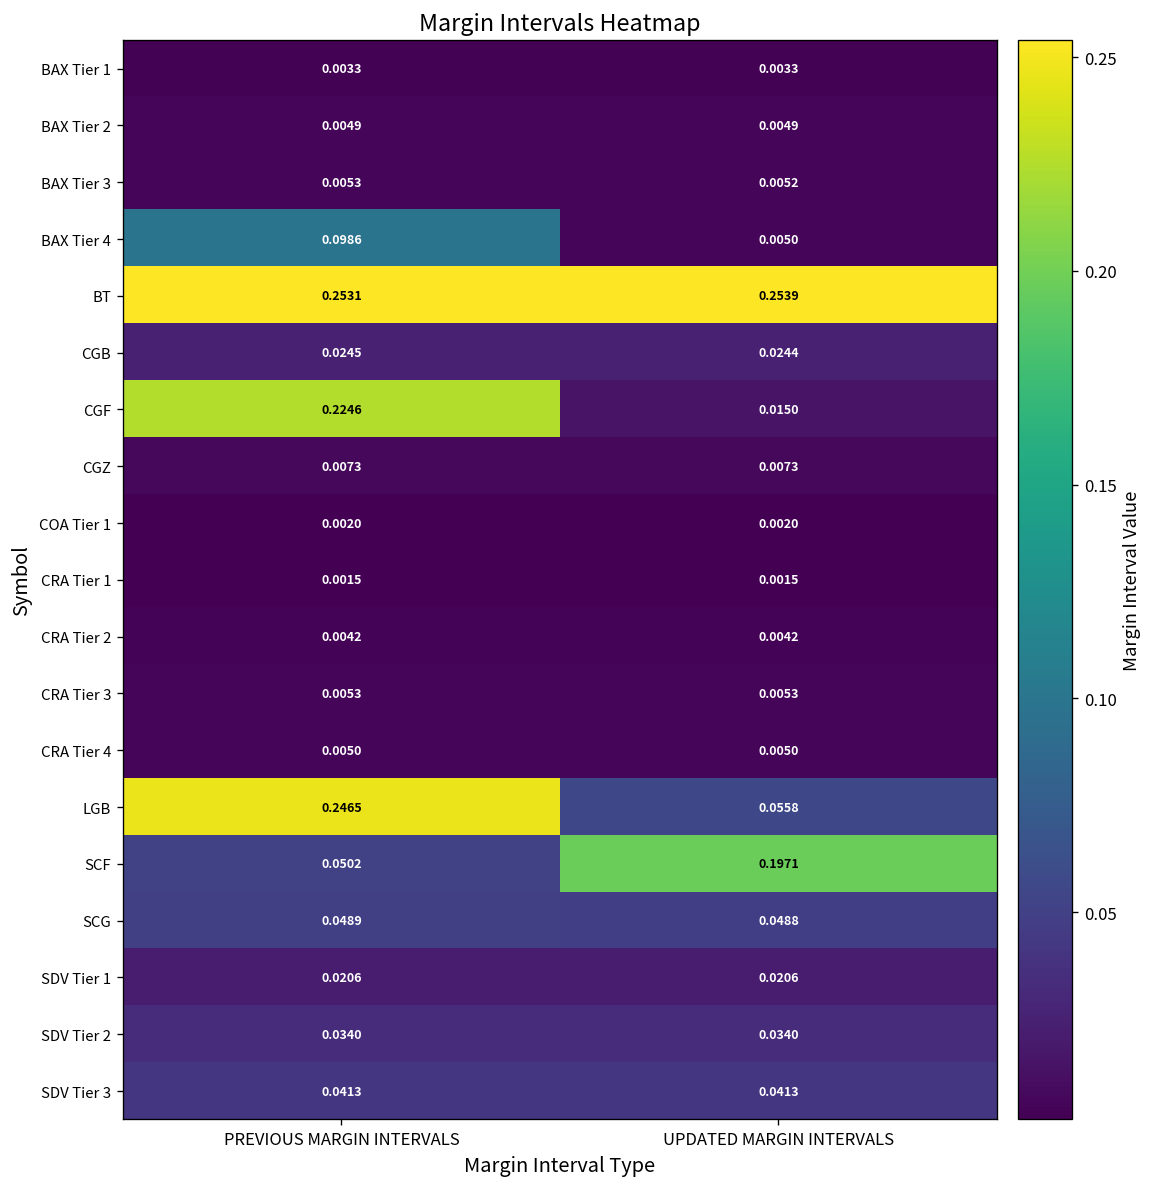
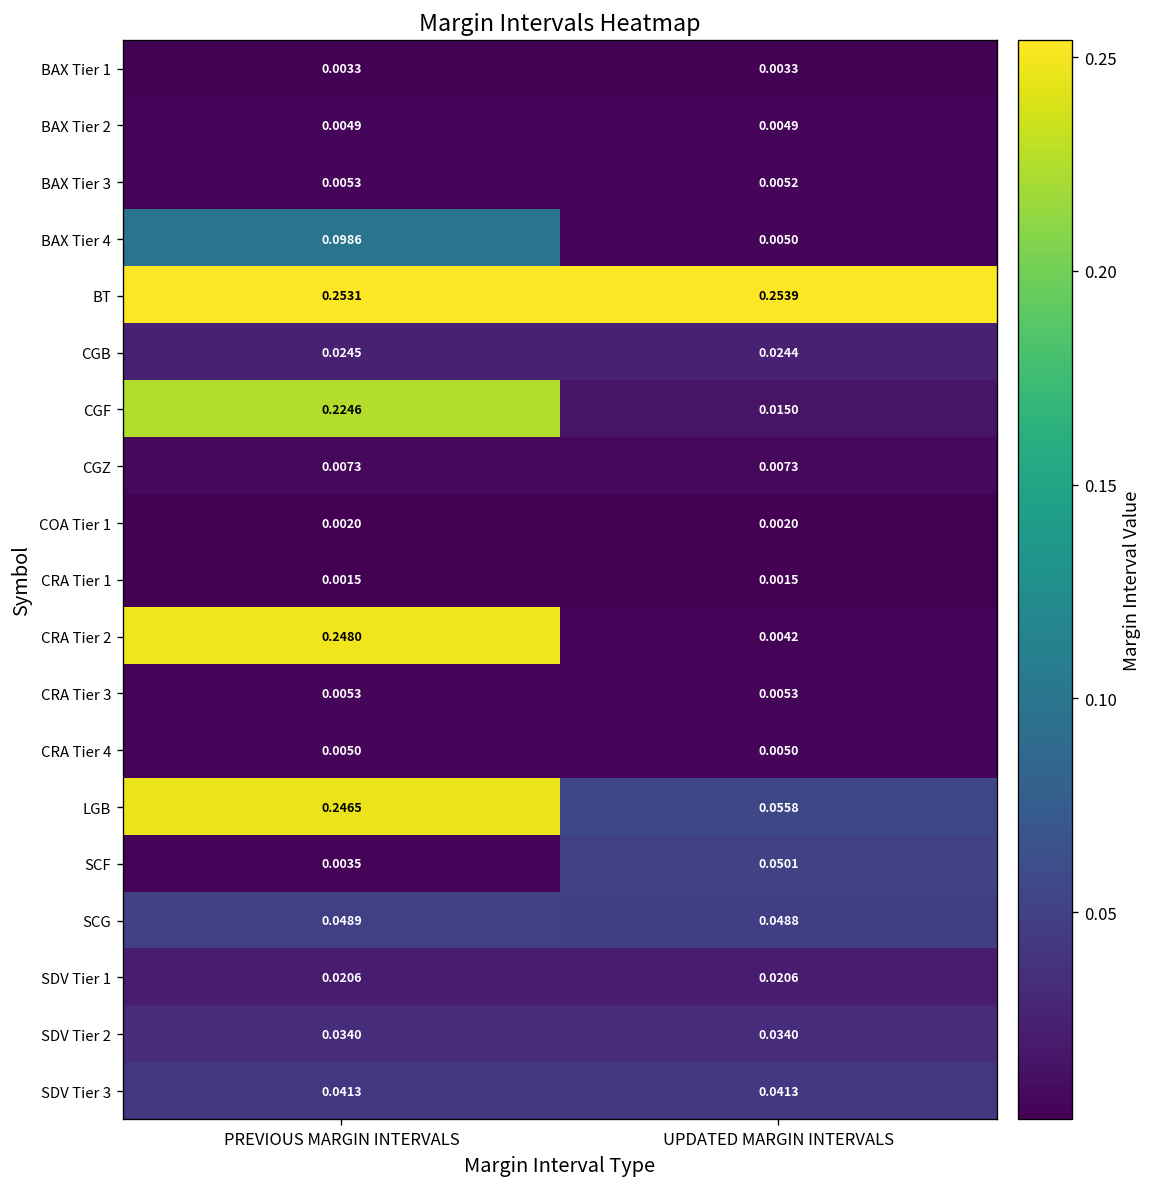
CRA Tier 2, PREVIOUS MARGIN INTERVALS: 0.0042 -> 0.2480
SCF, PREVIOUS MARGIN INTERVALS: 0.0502 -> 0.0035
SCF, UPDATED MARGIN INTERVALS: 0.1971 -> 0.0501
